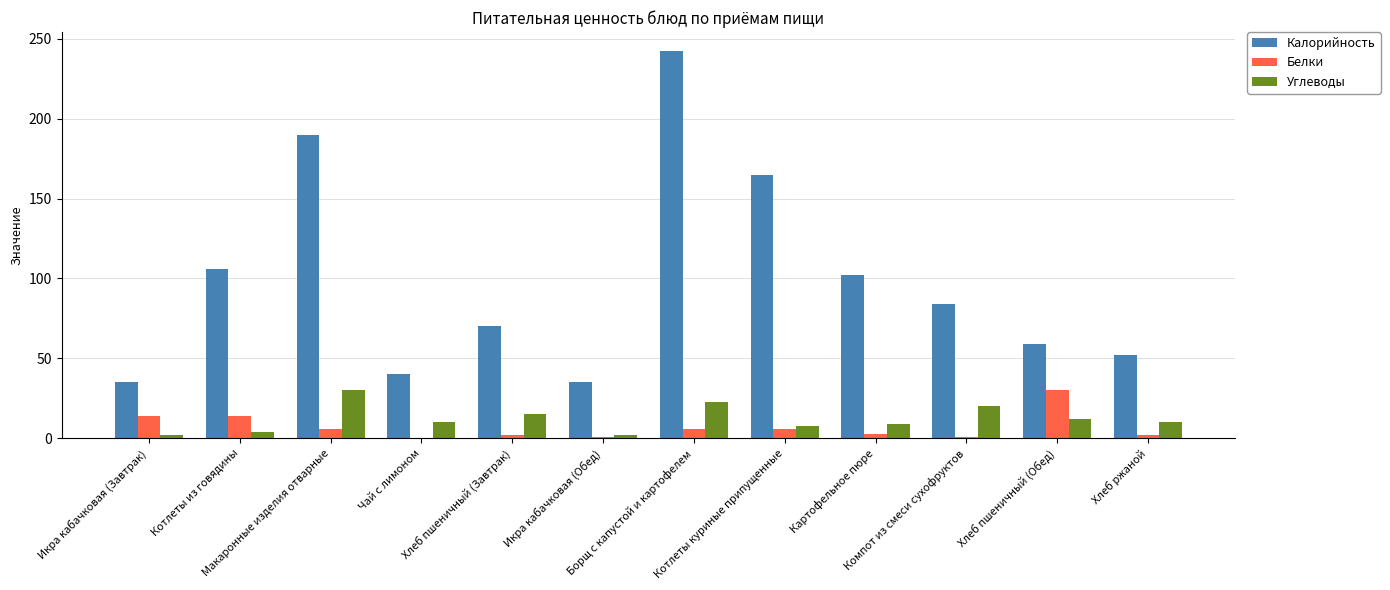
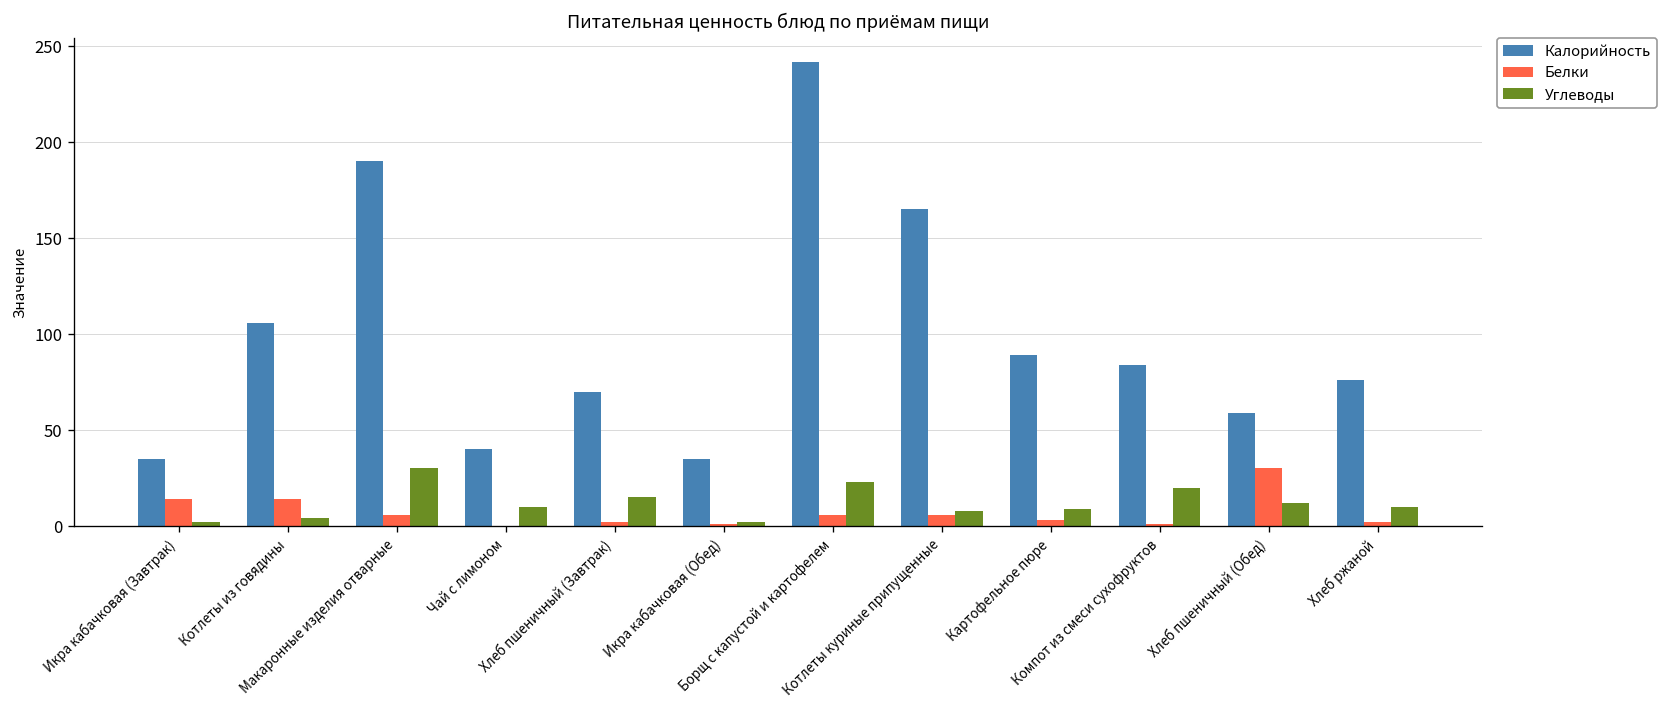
Калорийность, Картофельное пюре: 102 -> 89
Калорийность, Хлеб ржаной: 52 -> 76
